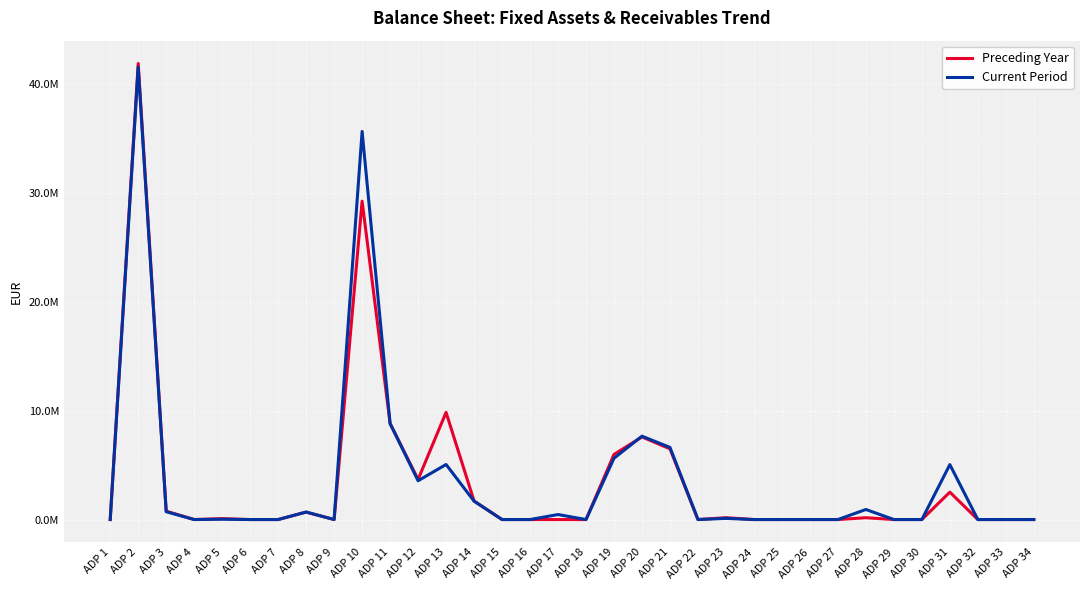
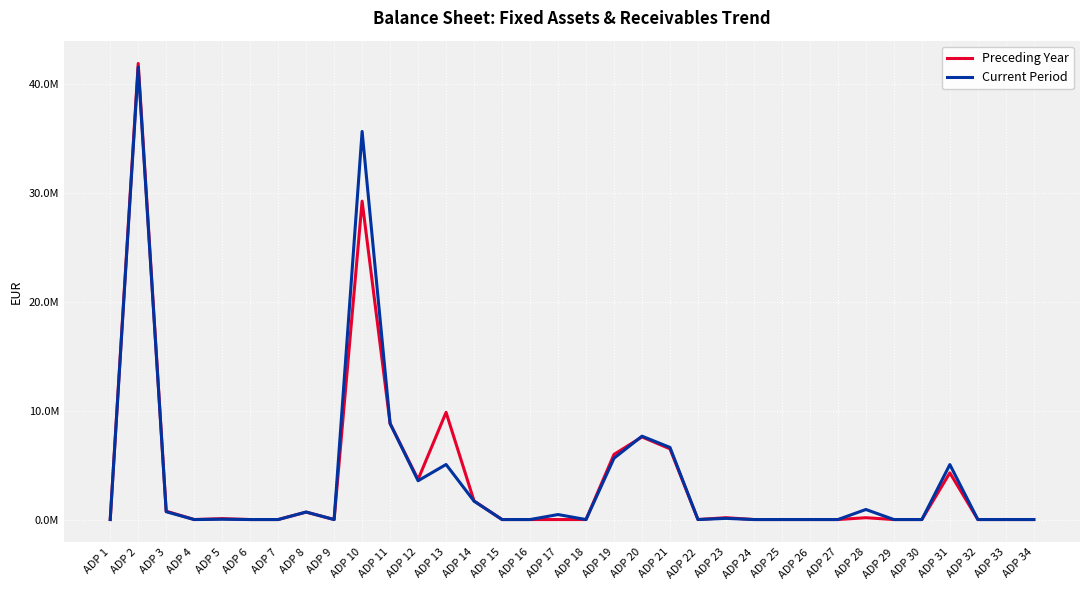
Preceding Year, ADP 31: 2500000 -> 4300000
